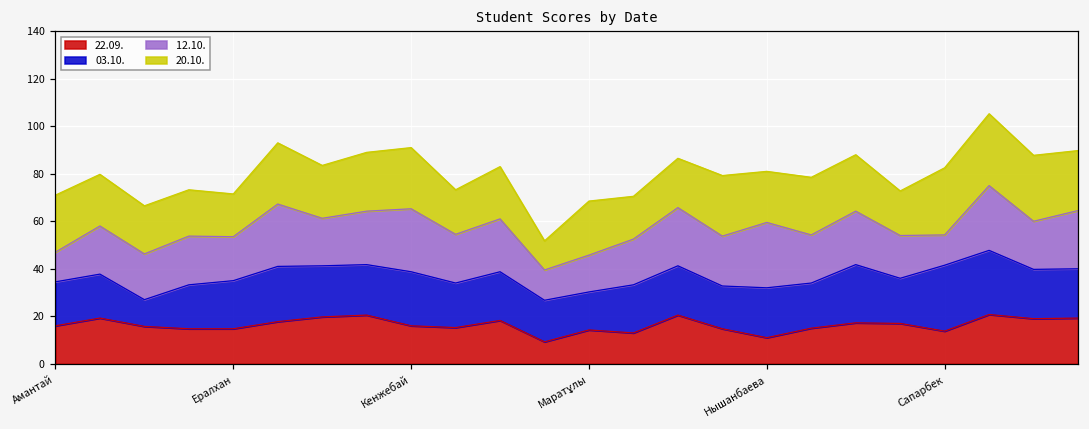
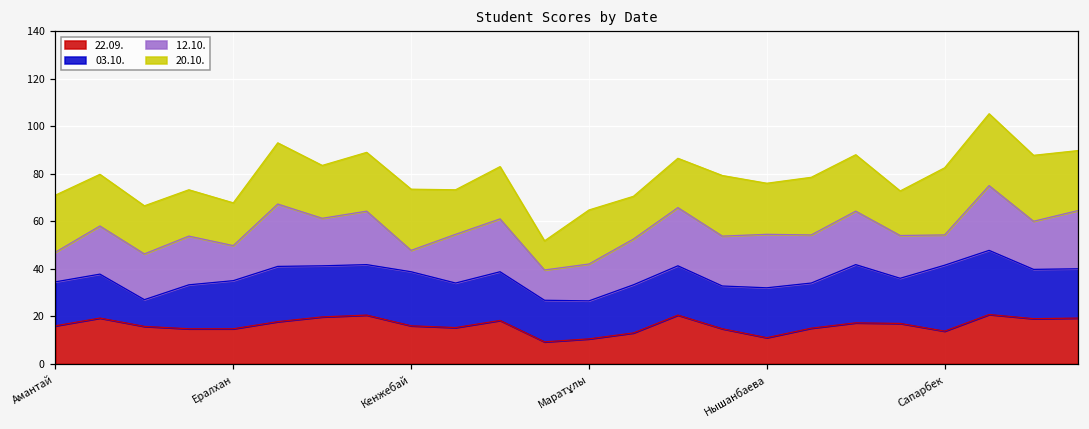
12.10., Ералхан: 19 -> 15
12.10., Кенжебай: 27 -> 9
22.09., Маратұлы: 14 -> 11
12.10., Нышанбаева: 28 -> 23
